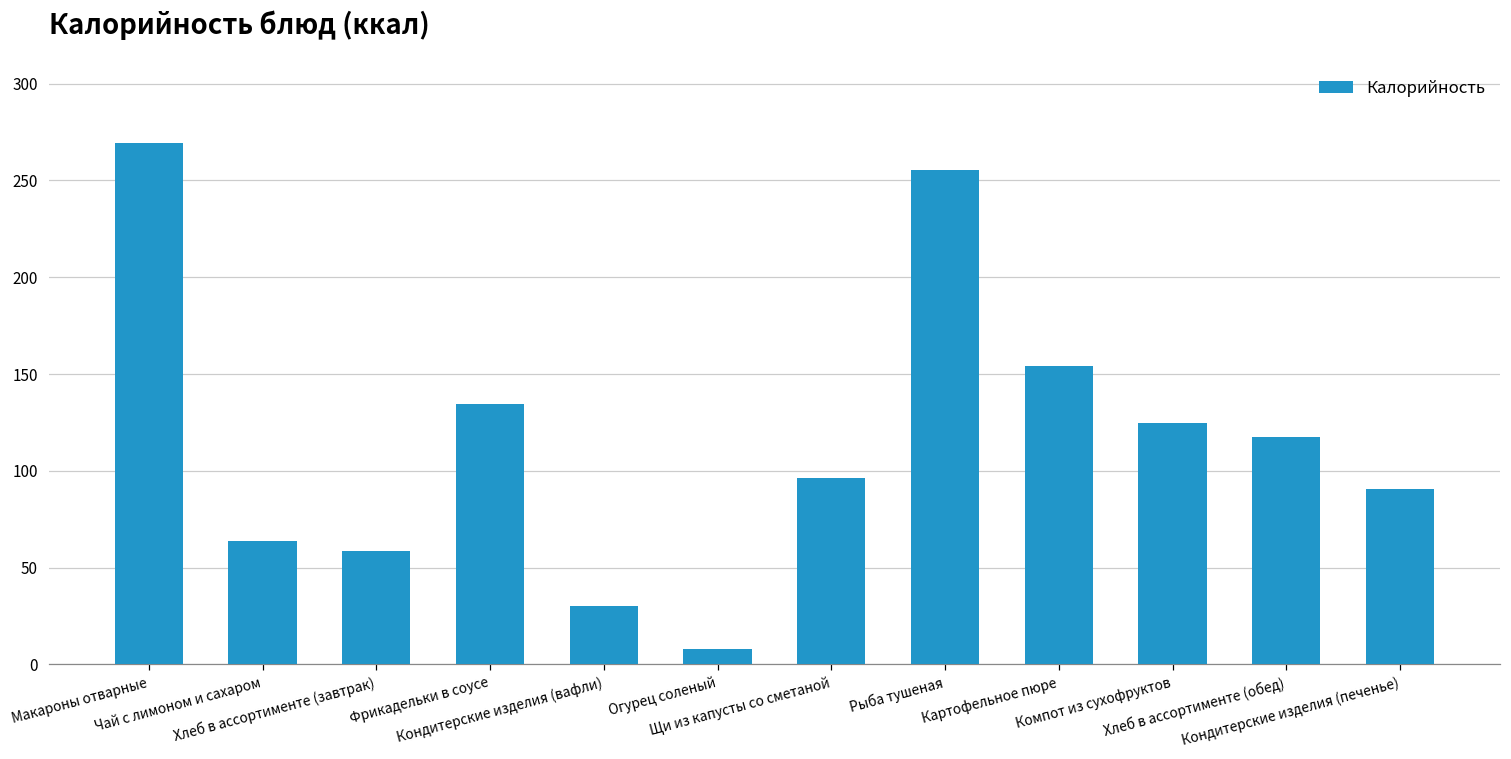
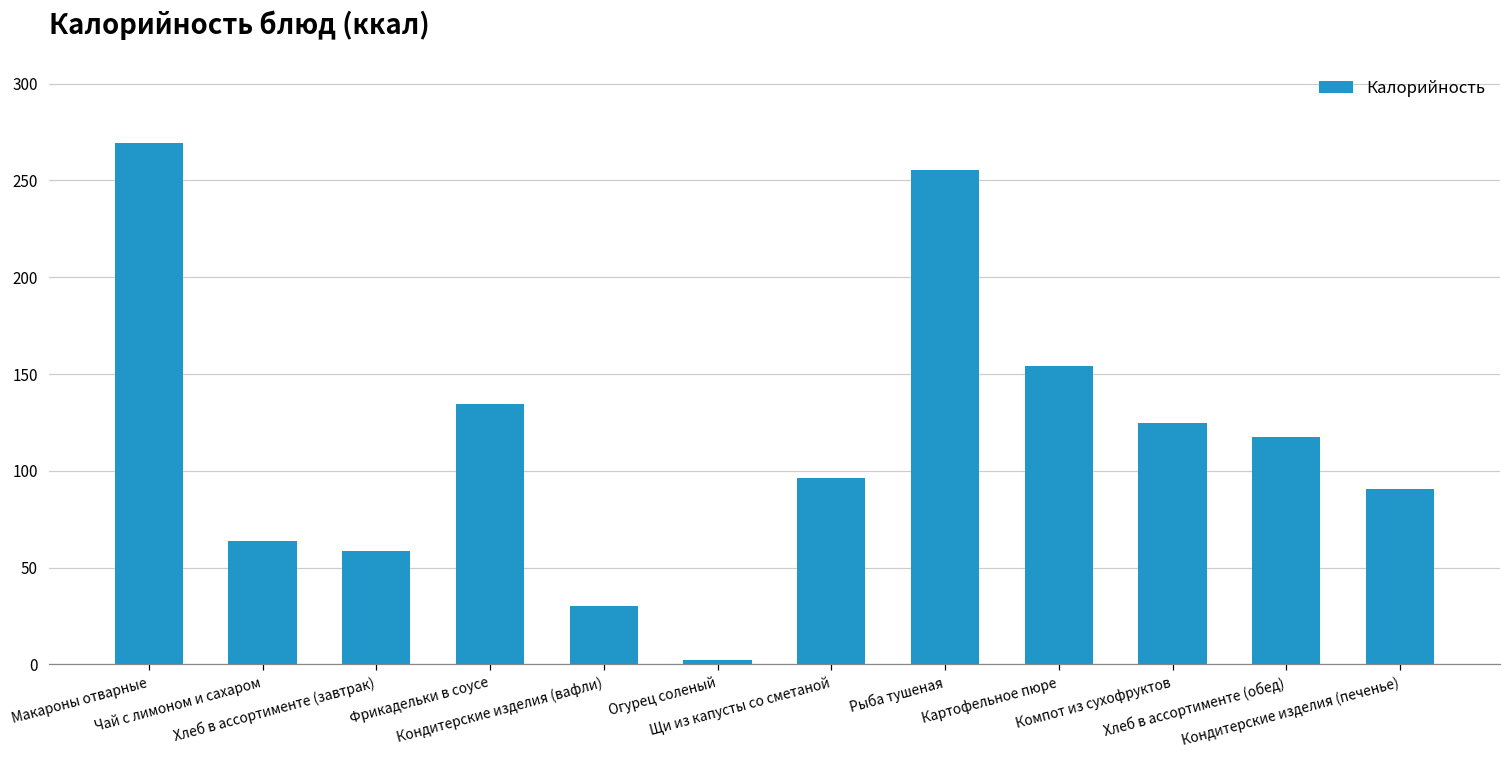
Огурец соленый: 8 -> 2
